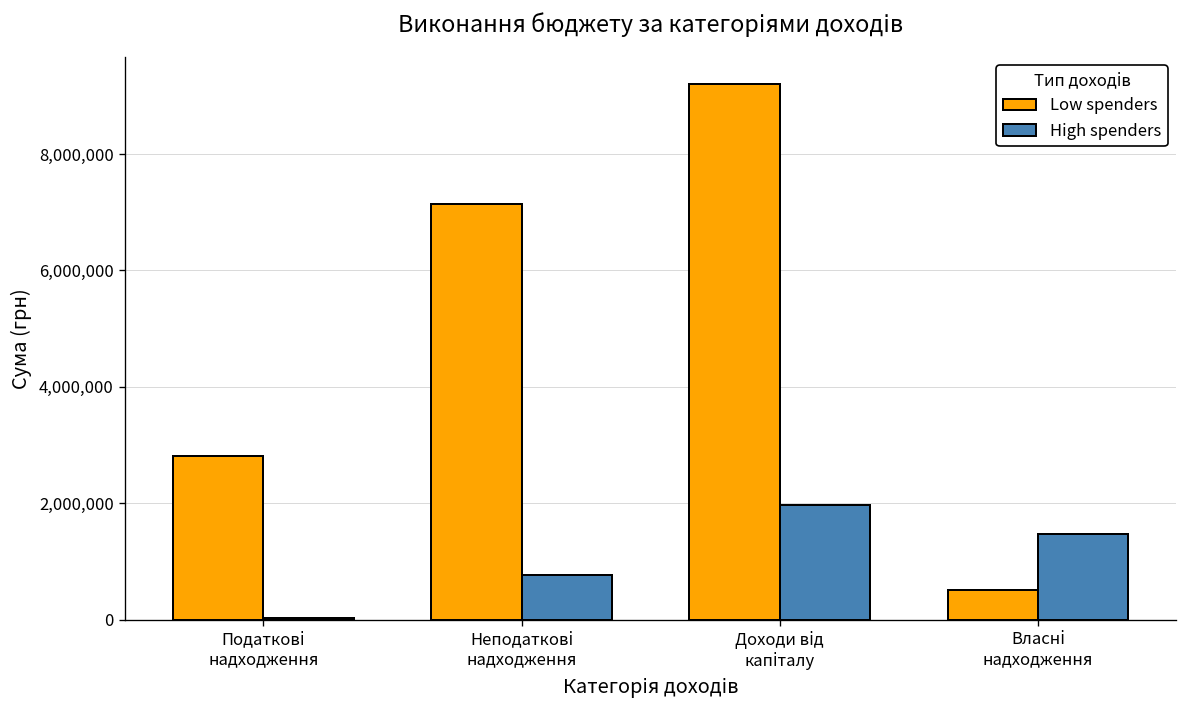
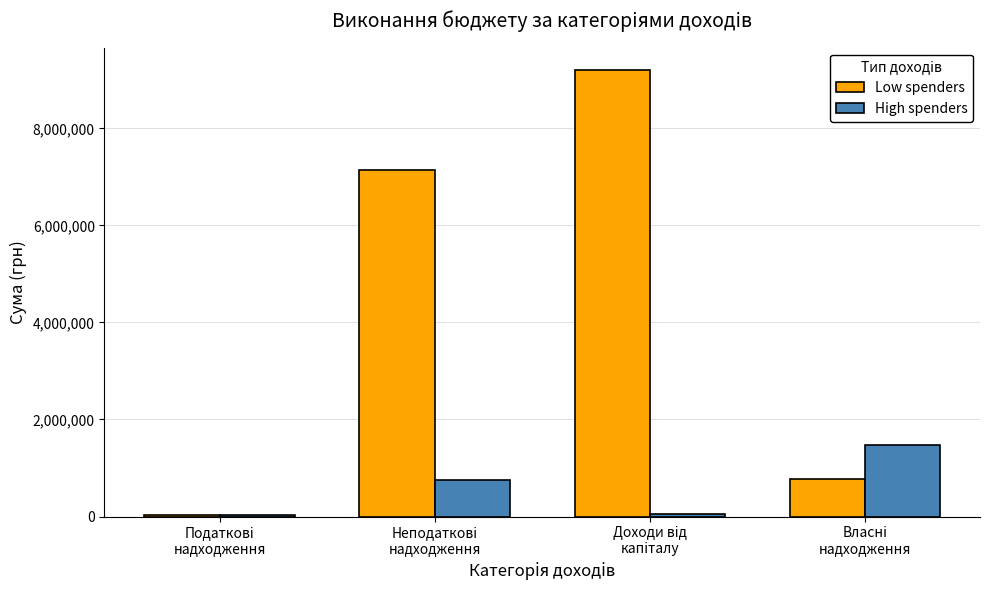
Low spenders, Податкові надходження: 2,800,000 -> 0
High spenders, Доходи від капіталу: 2,000,000 -> 0
Low spenders, Власні надходження: 500,000 -> 800,000
